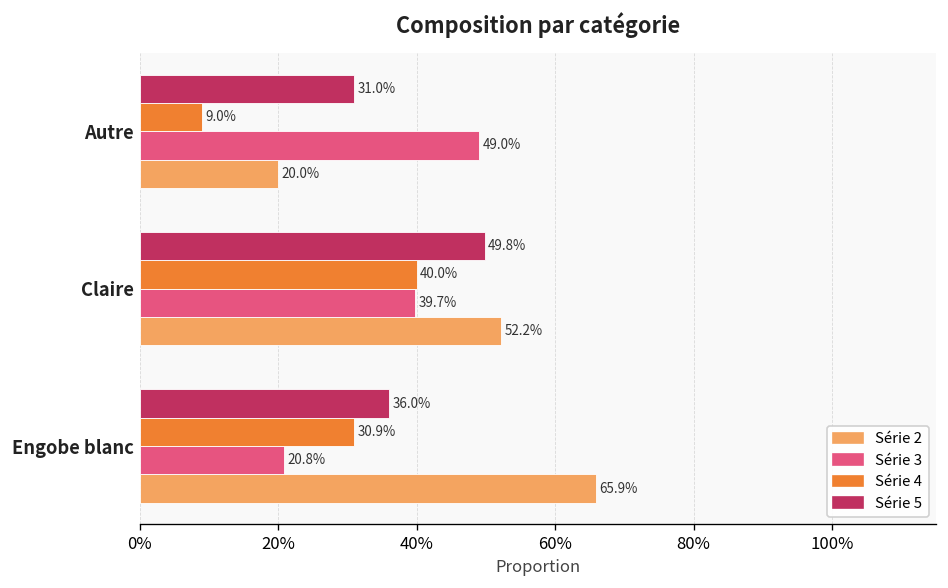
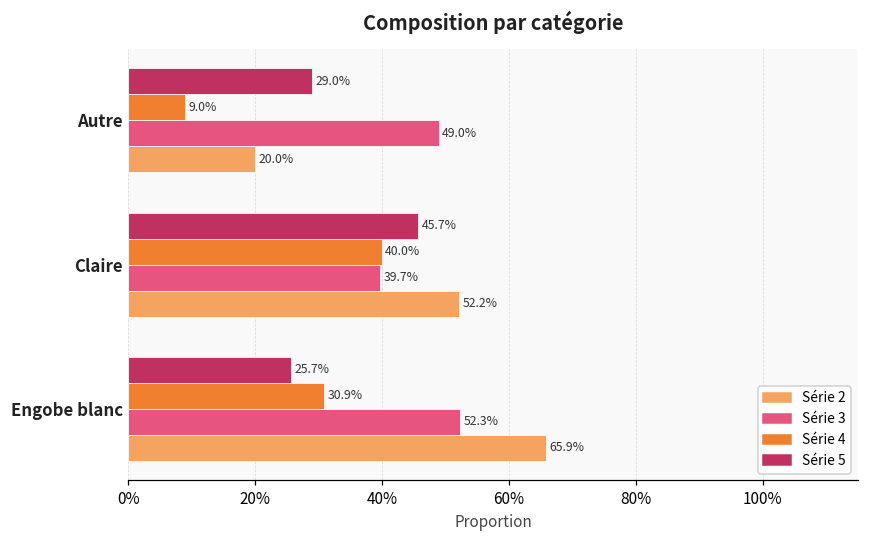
Série 5, Autre: 31.0% -> 29.0%
Série 5, Claire: 49.8% -> 45.7%
Série 5, Engobe blanc: 36.0% -> 25.7%
Série 3, Engobe blanc: 20.8% -> 52.3%
